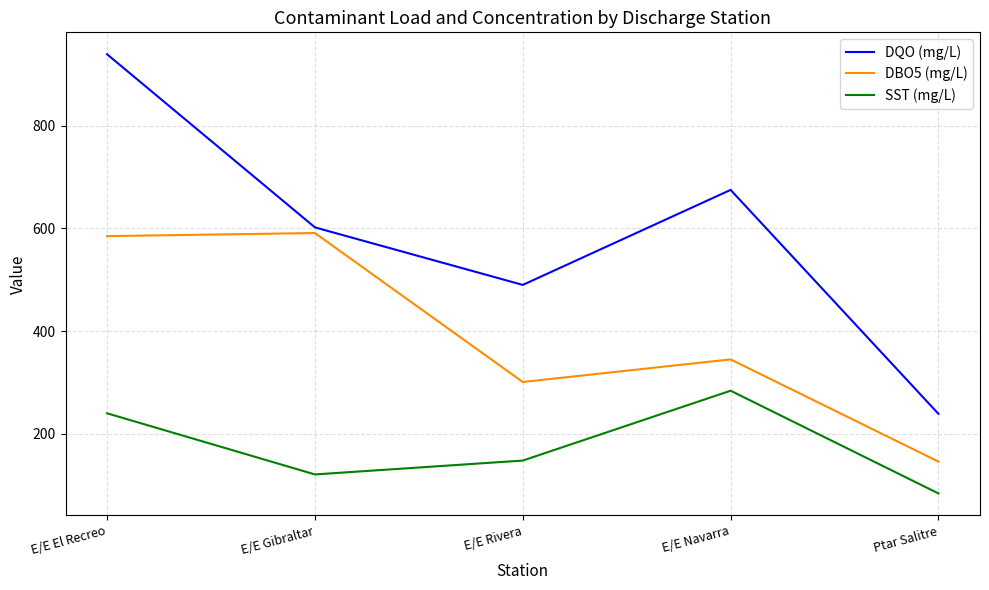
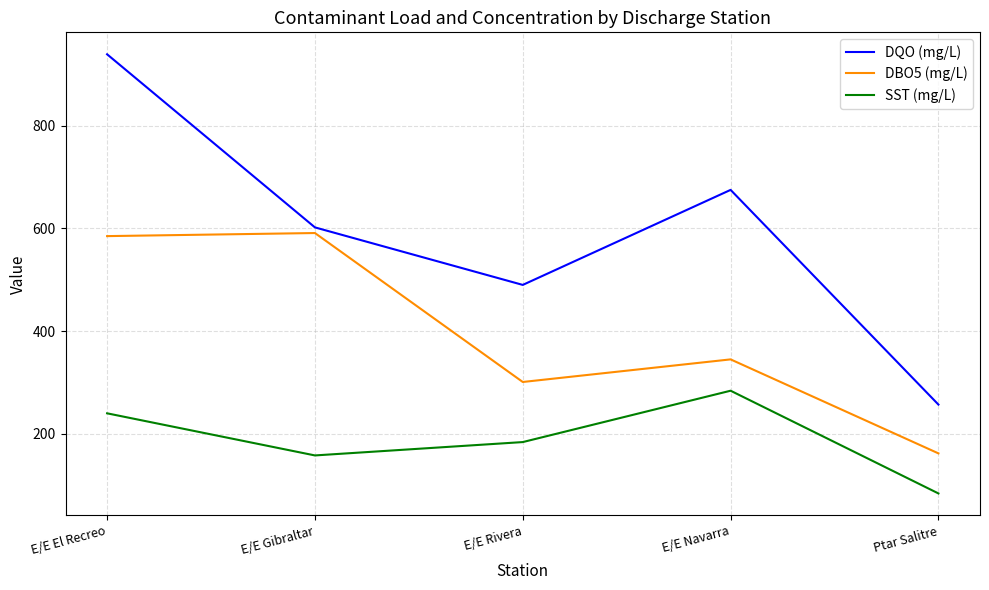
SST (mg/L), E/E Gibraltar: 120 -> 160
SST (mg/L), E/E Rivera: 150 -> 180
DQO (mg/L), Ptar Salitre: 240 -> 260
DBO5 (mg/L), Ptar Salitre: 150 -> 160
